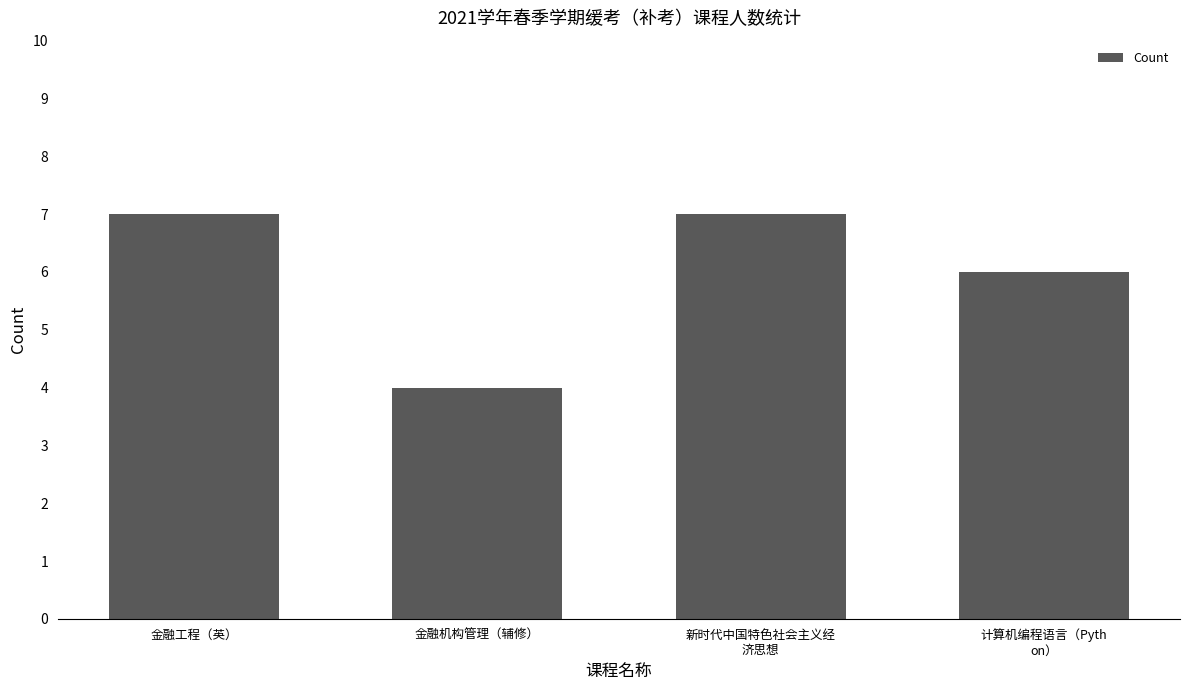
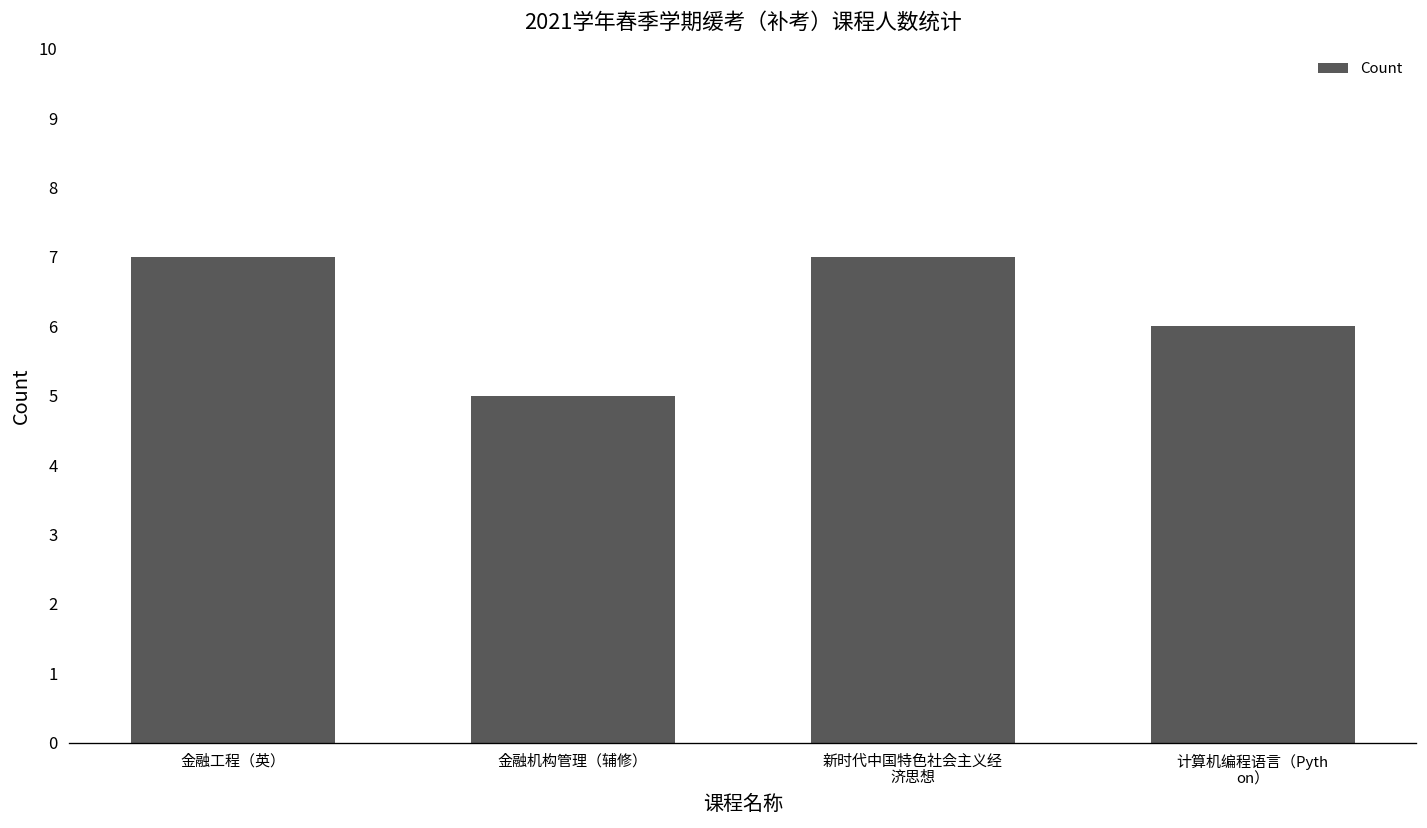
金融机构管理（辅修）: 4 -> 5
